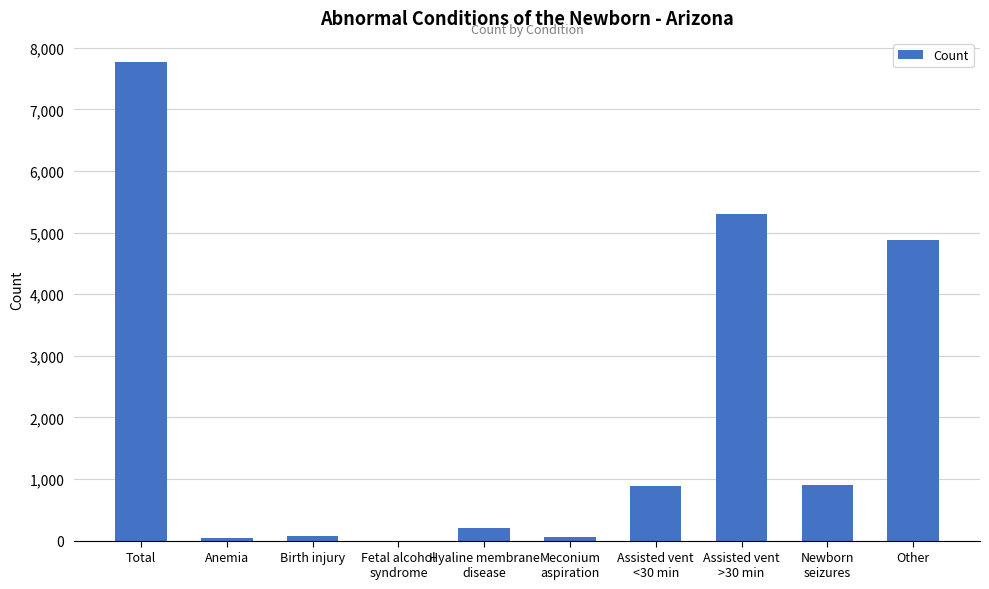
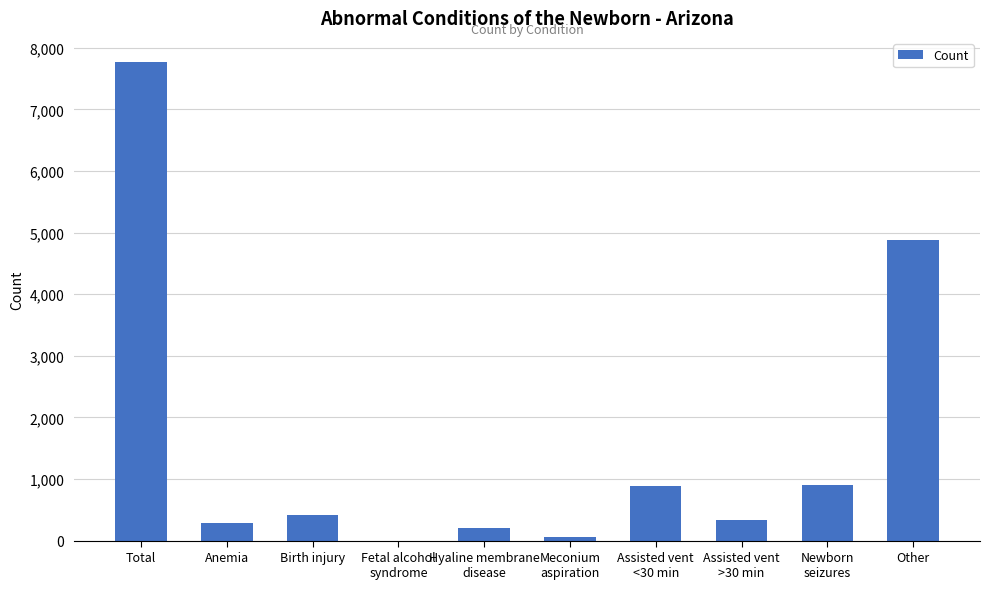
Anemia: 100 -> 300
Birth injury: 100 -> 400
Assisted vent >30 min: 5,300 -> 300
